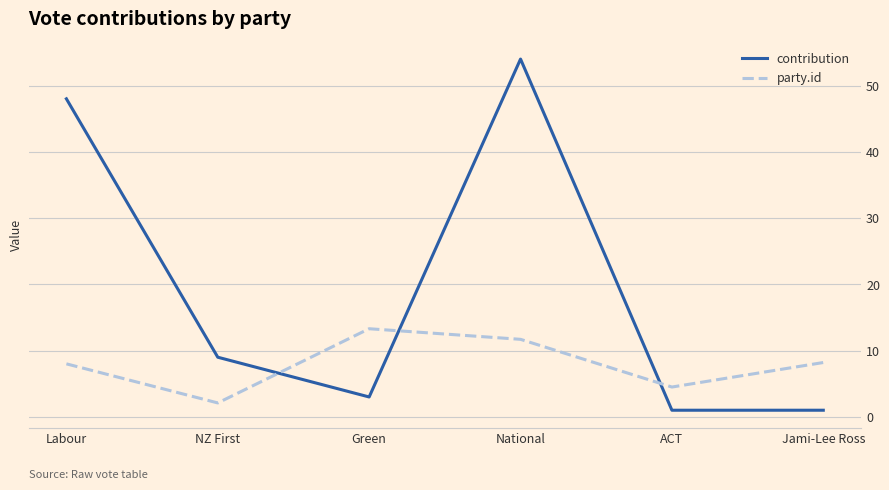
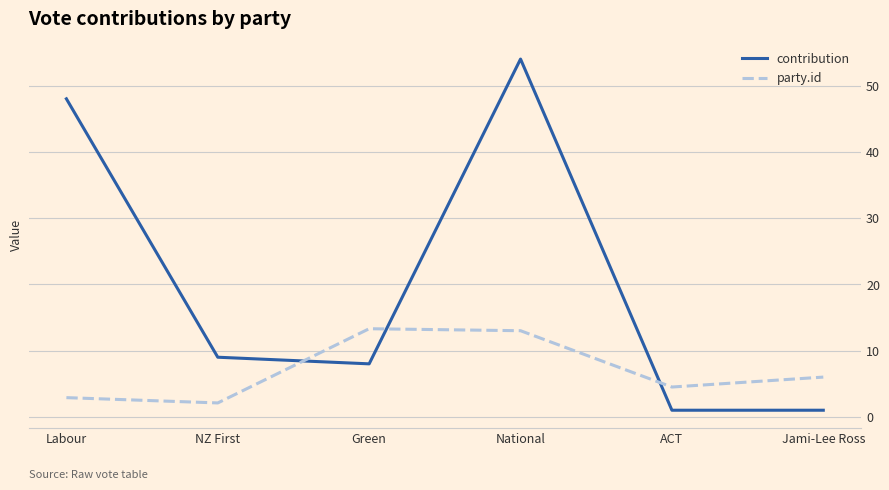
party.id, Labour: 8 -> 3
contribution, Green: 3 -> 8
party.id, National: 12 -> 13
party.id, Jami-Lee Ross: 8 -> 6
